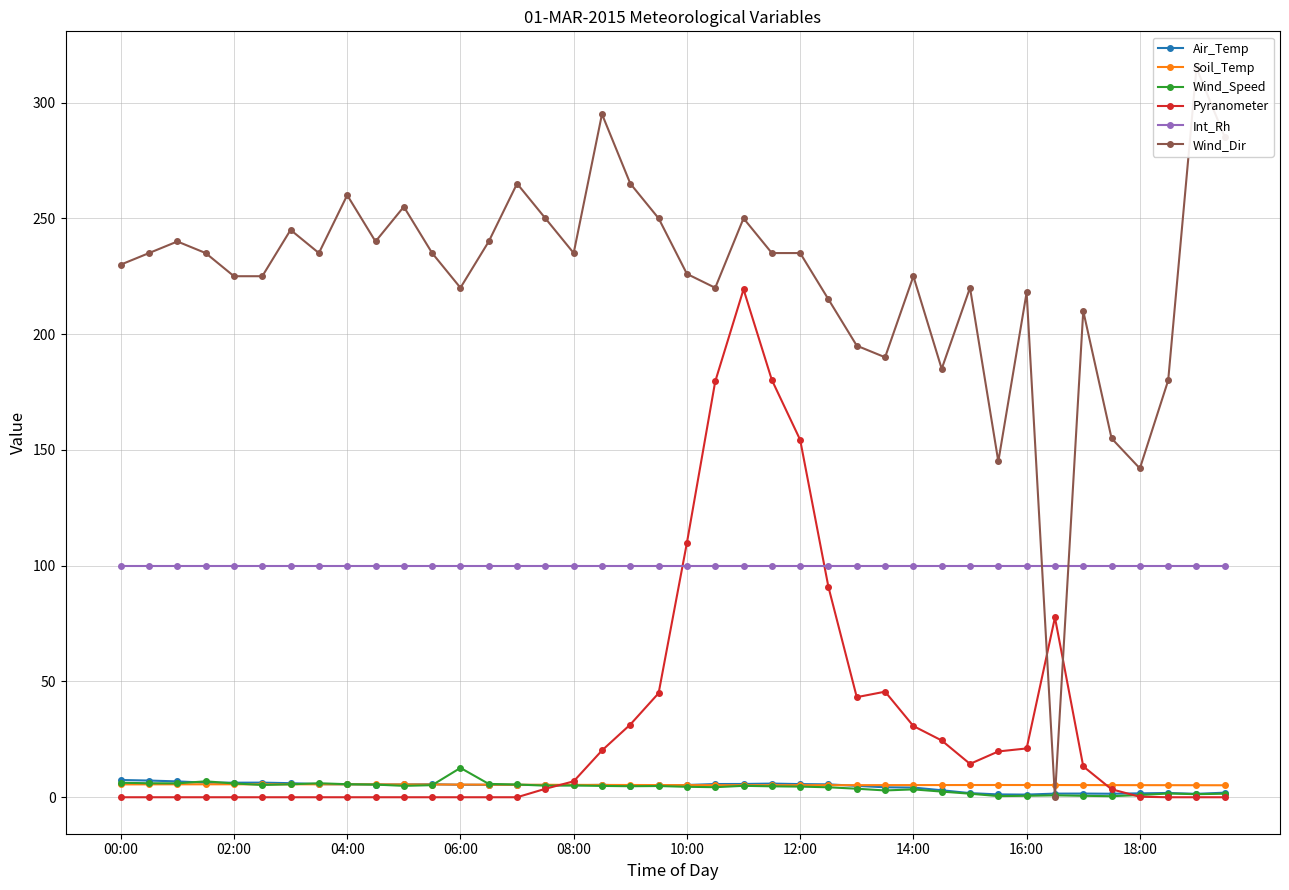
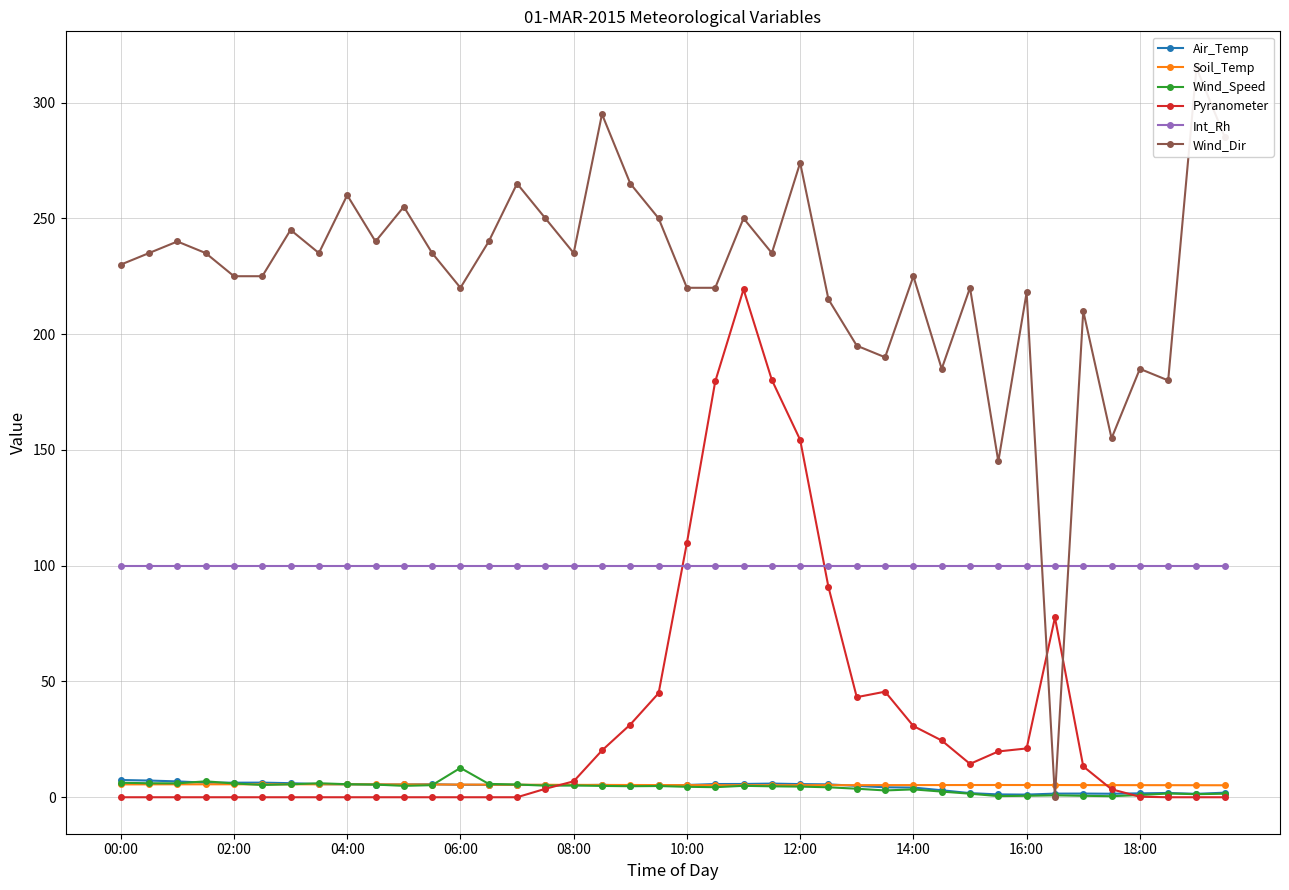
Wind_Dir, 10:00: 226 -> 220
Wind_Dir, 12:00: 235 -> 274
Wind_Dir, 18:00: 142 -> 185
